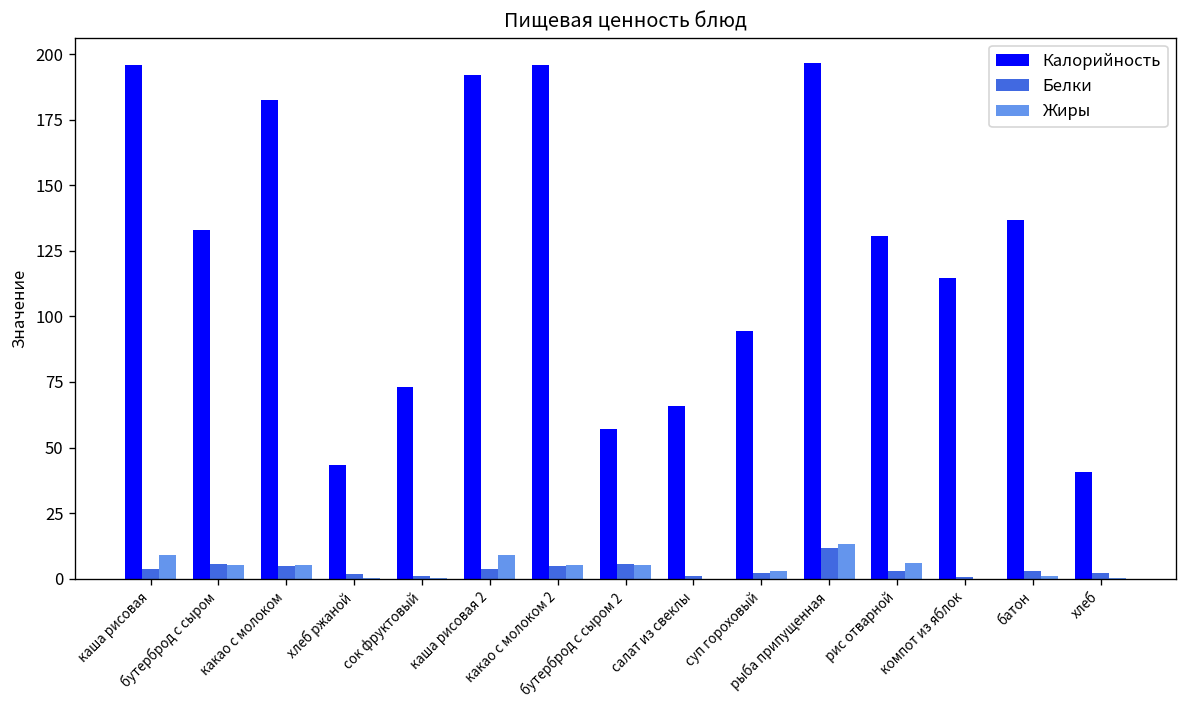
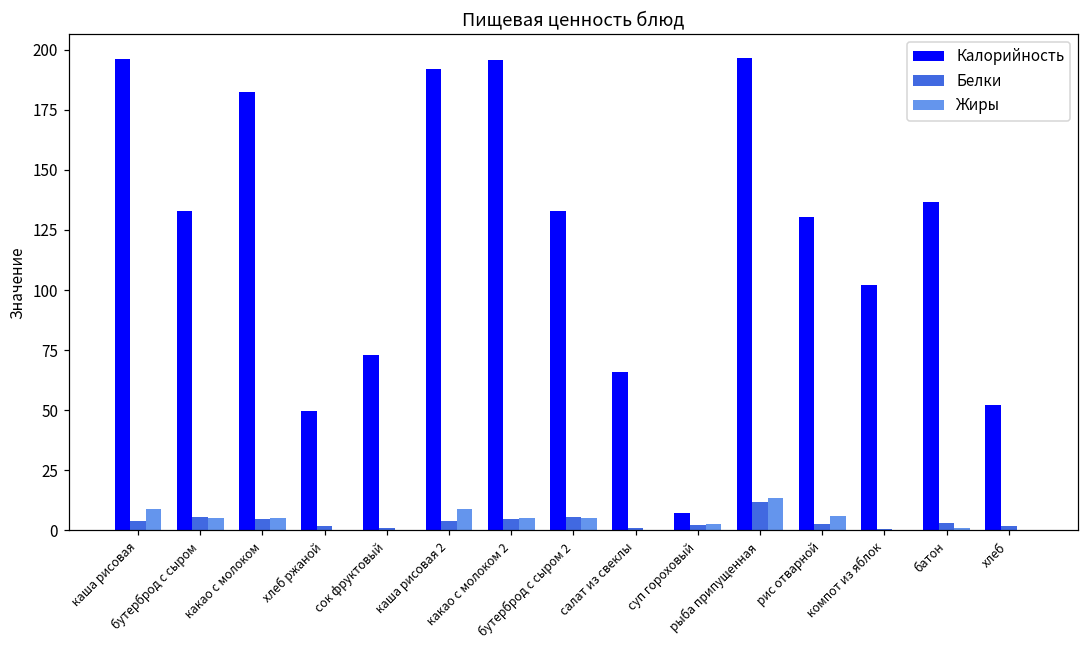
Калорийность, хлеб ржаной: 44 -> 50
Калорийность, бутерброд с сыром 2: 57 -> 133
Калорийность, суп гороховый: 94 -> 7
Калорийность, компот из яблок: 115 -> 102
Калорийность, хлеб: 41 -> 52
